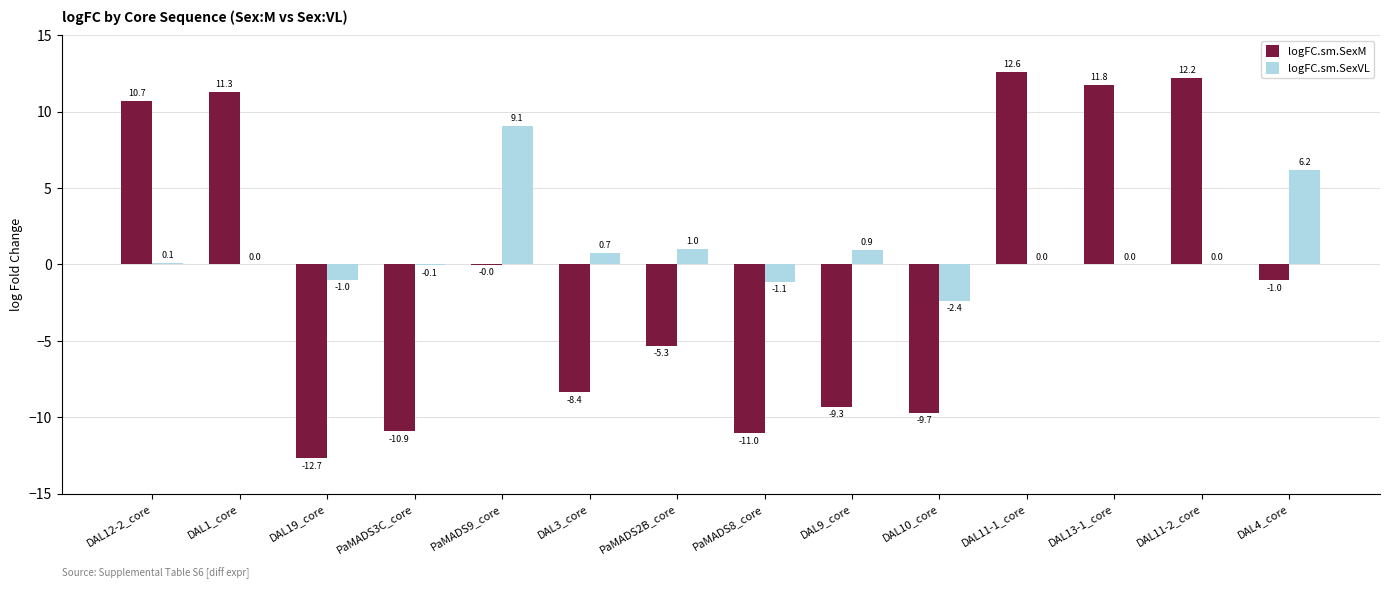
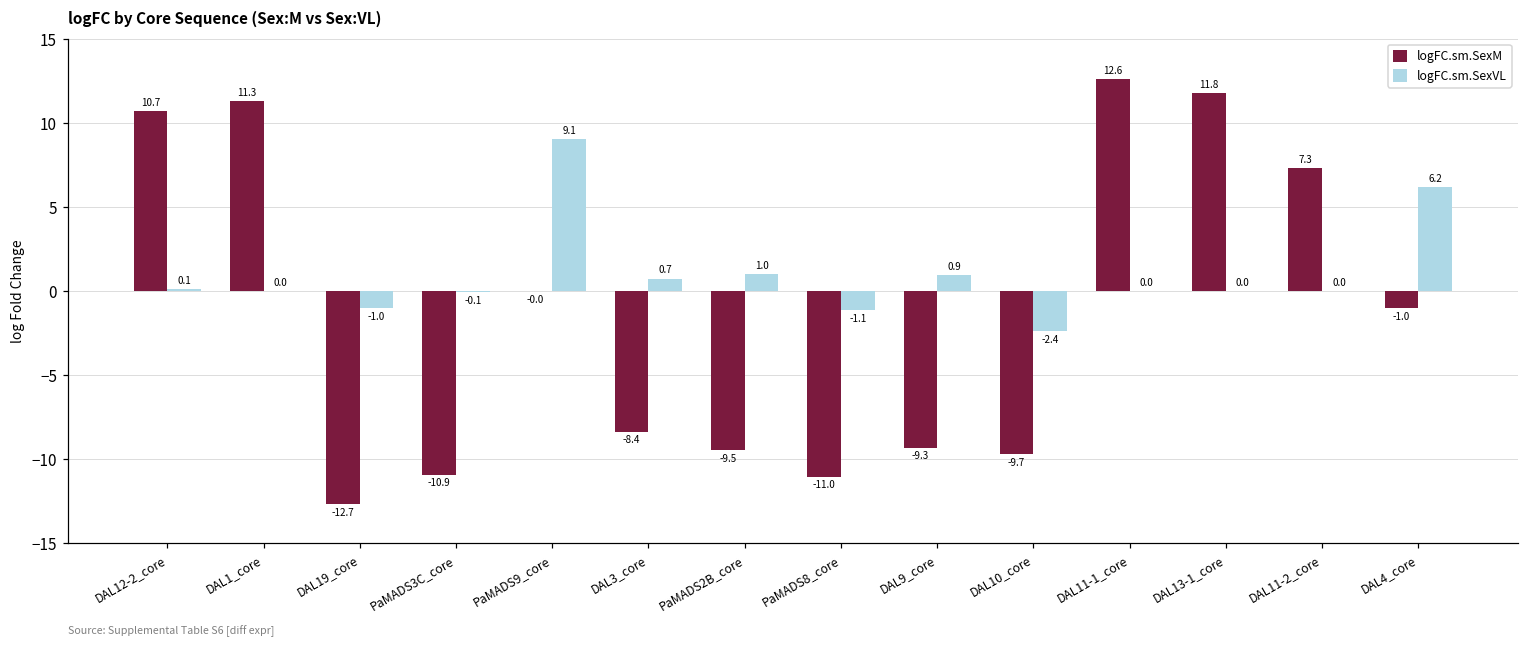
logFC.sm.SexM, PaMADS2B_core: -5.3 -> -9.5
logFC.sm.SexM, DAL11-2_core: 12.2 -> 7.3
